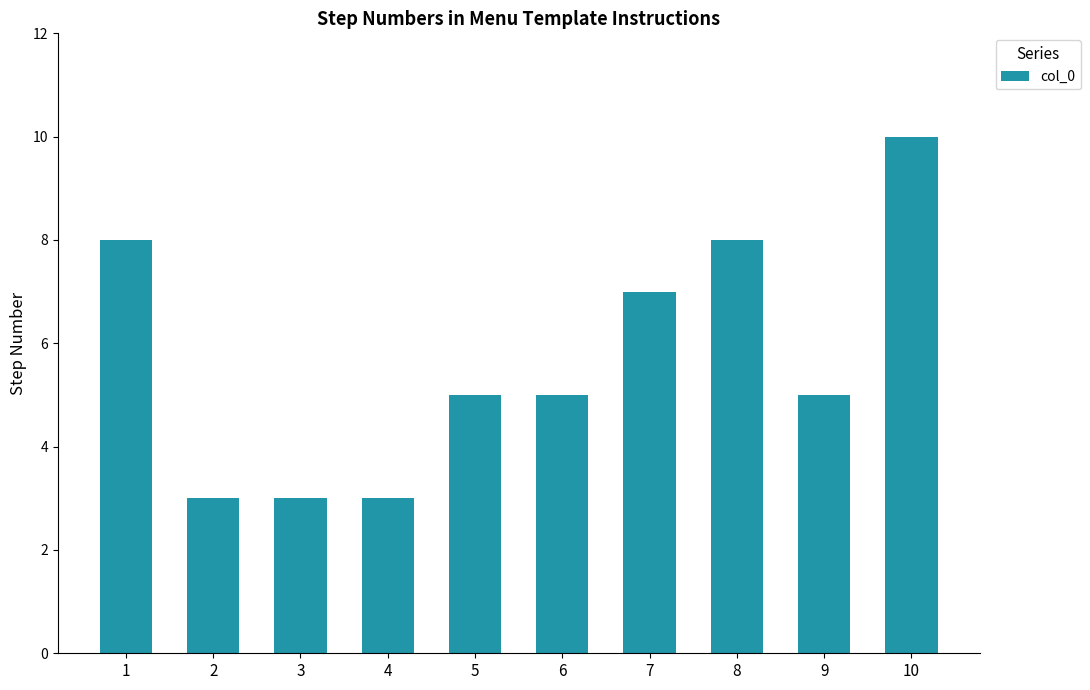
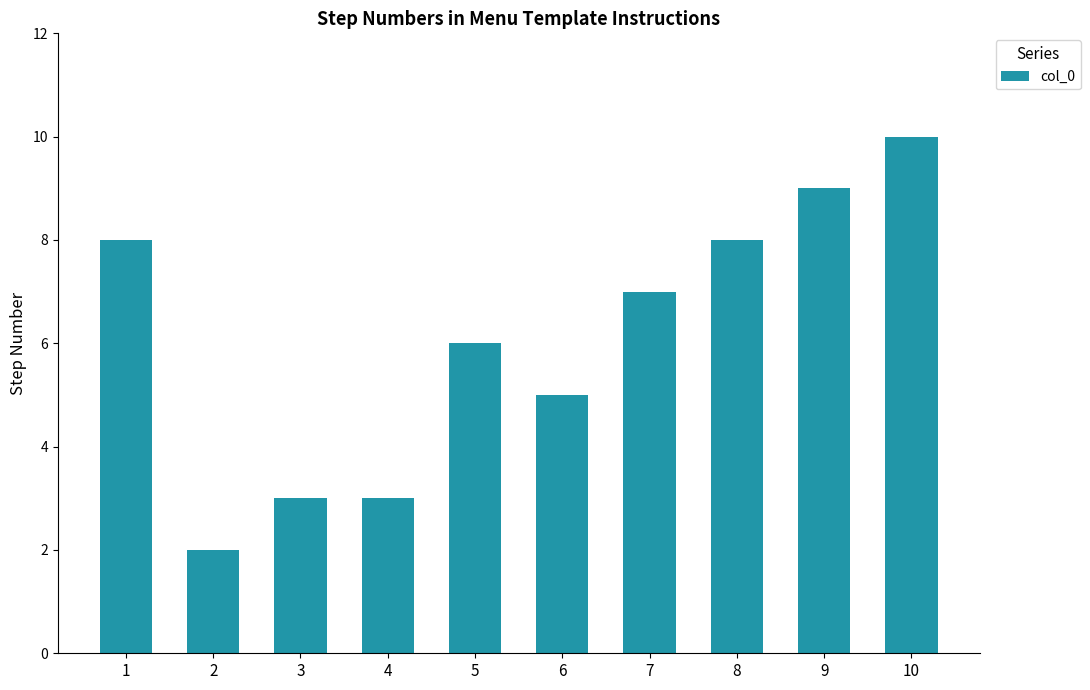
2: 3 -> 2
5: 5 -> 6
9: 5 -> 9
